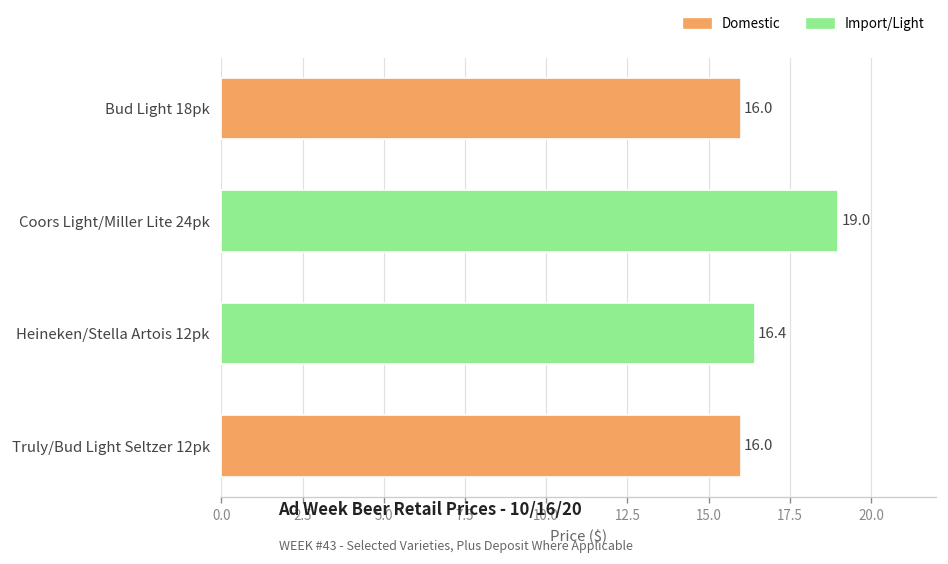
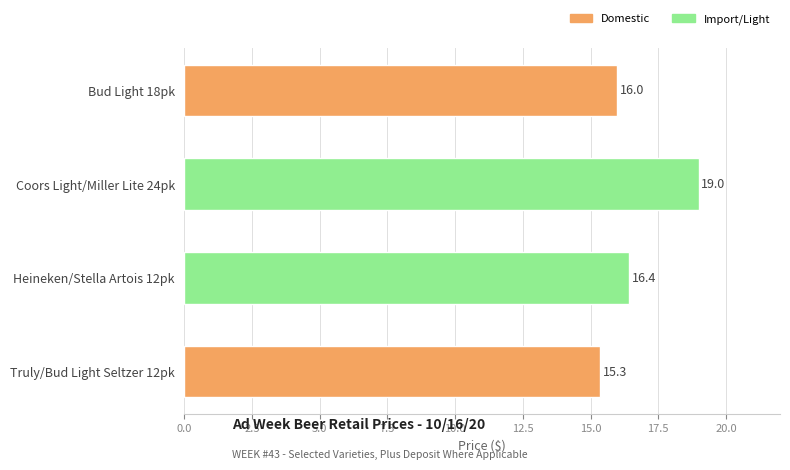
Truly/Bud Light Seltzer 12pk: 16.0 -> 15.3
